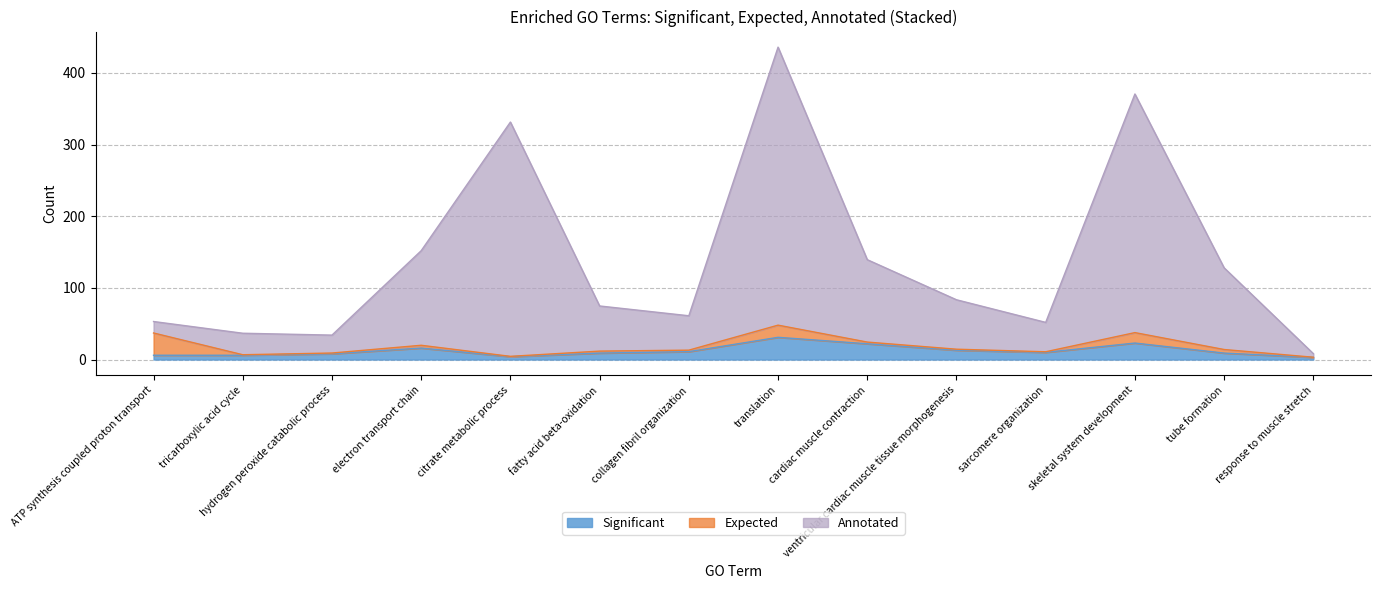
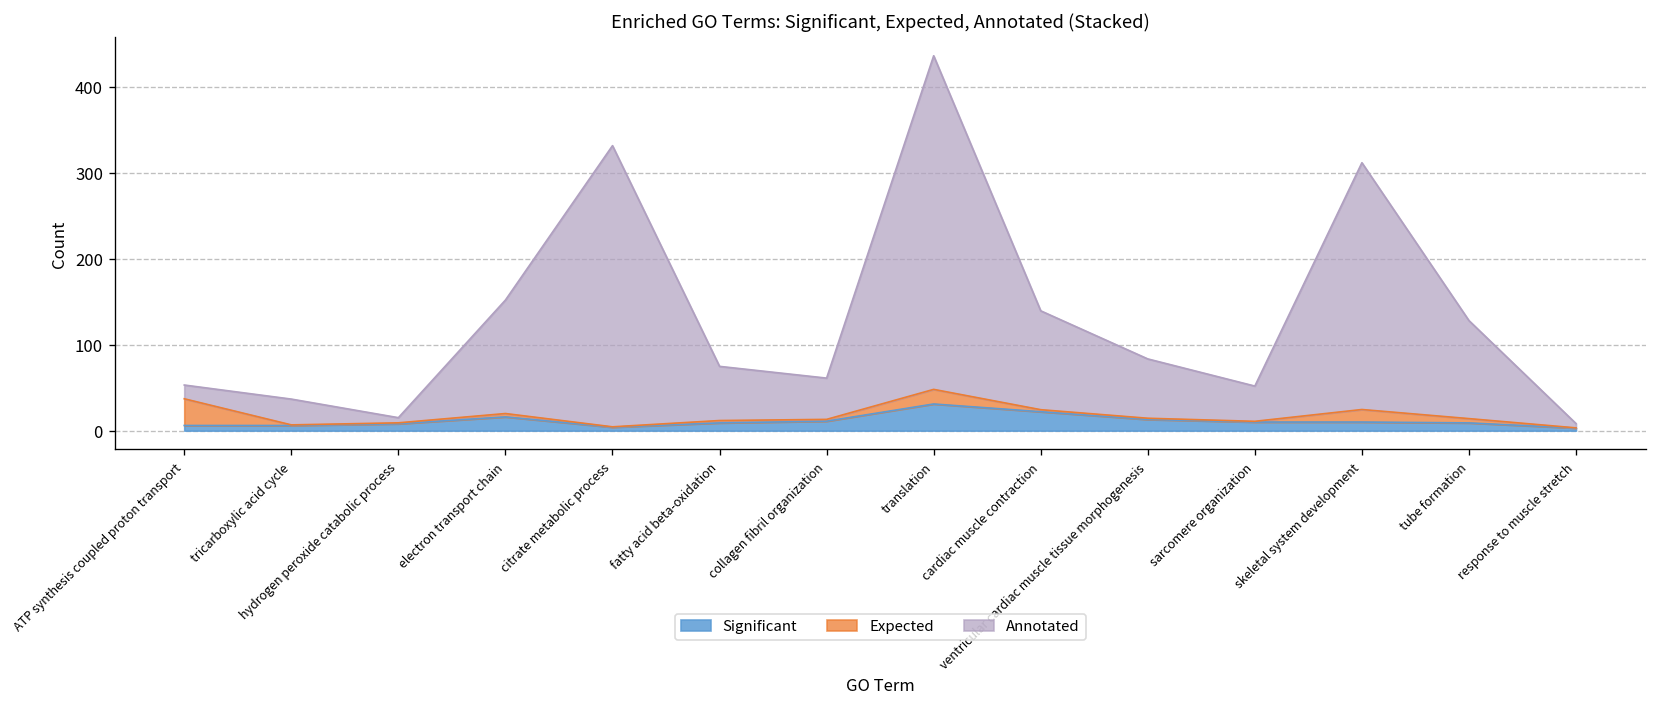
Annotated, hydrogen peroxide catabolic process: 30 -> 10
Significant, skeletal system development: 20 -> 10
Annotated, skeletal system development: 330 -> 290
